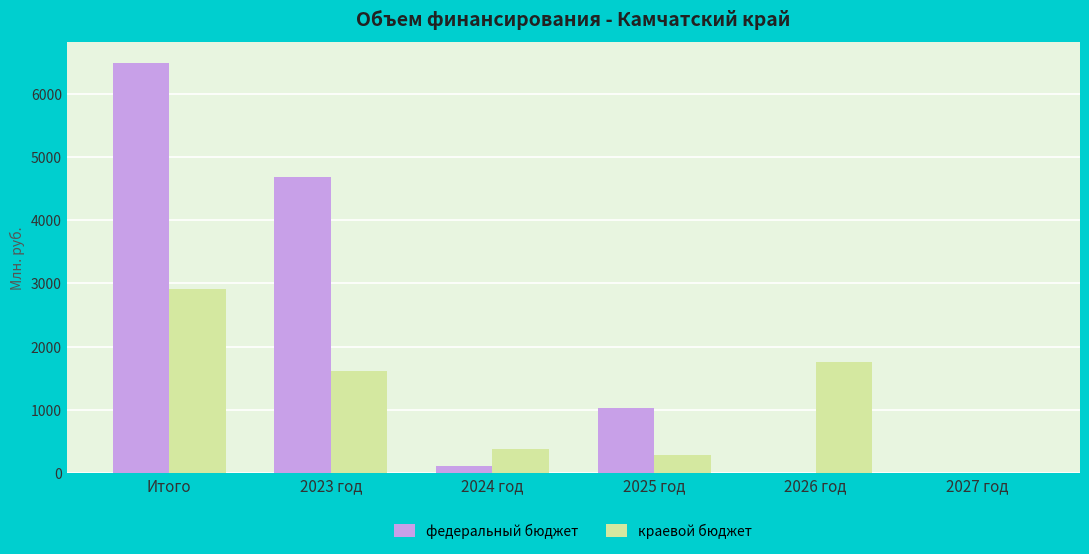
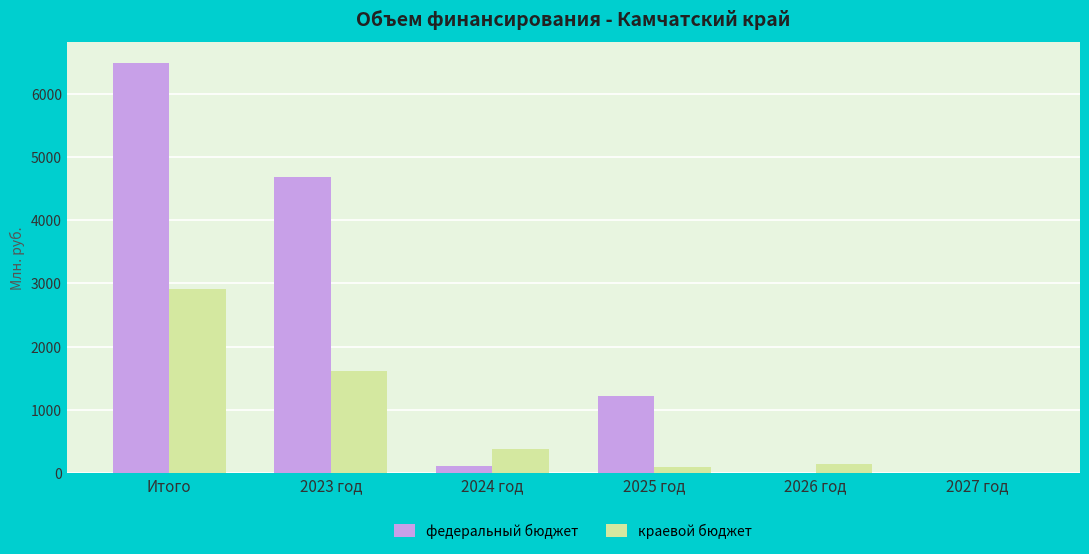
федеральный бюджет, 2025 год: 1000 -> 1200
краевой бюджет, 2025 год: 300 -> 100
краевой бюджет, 2026 год: 1800 -> 100
